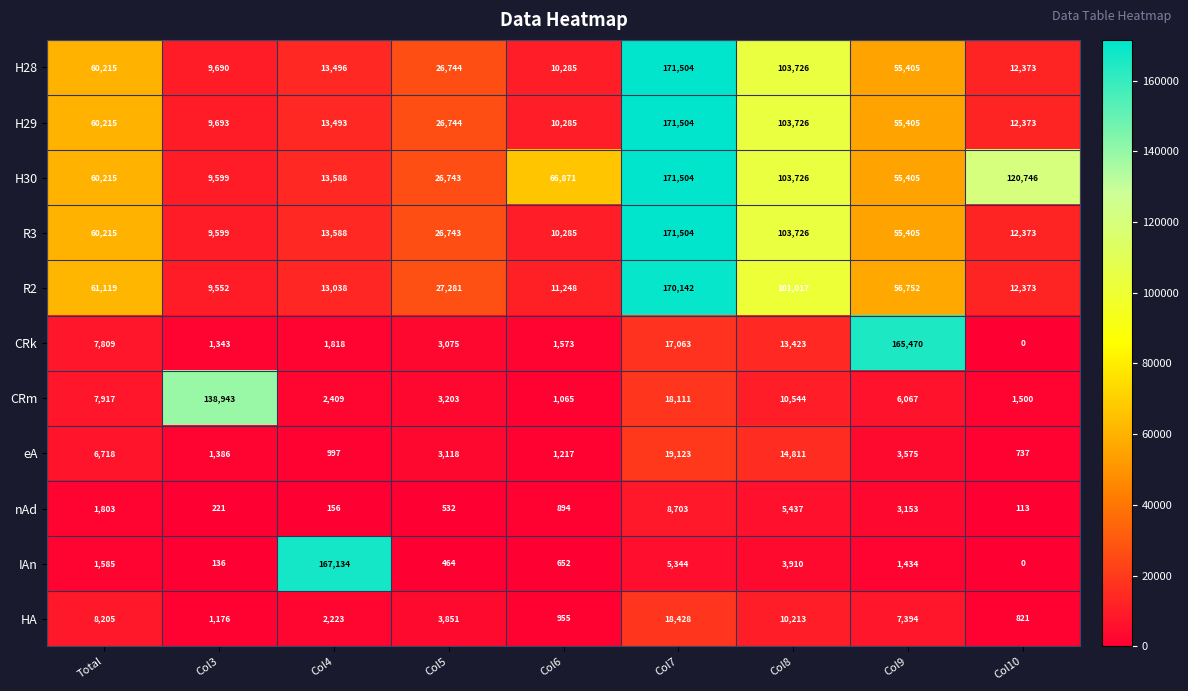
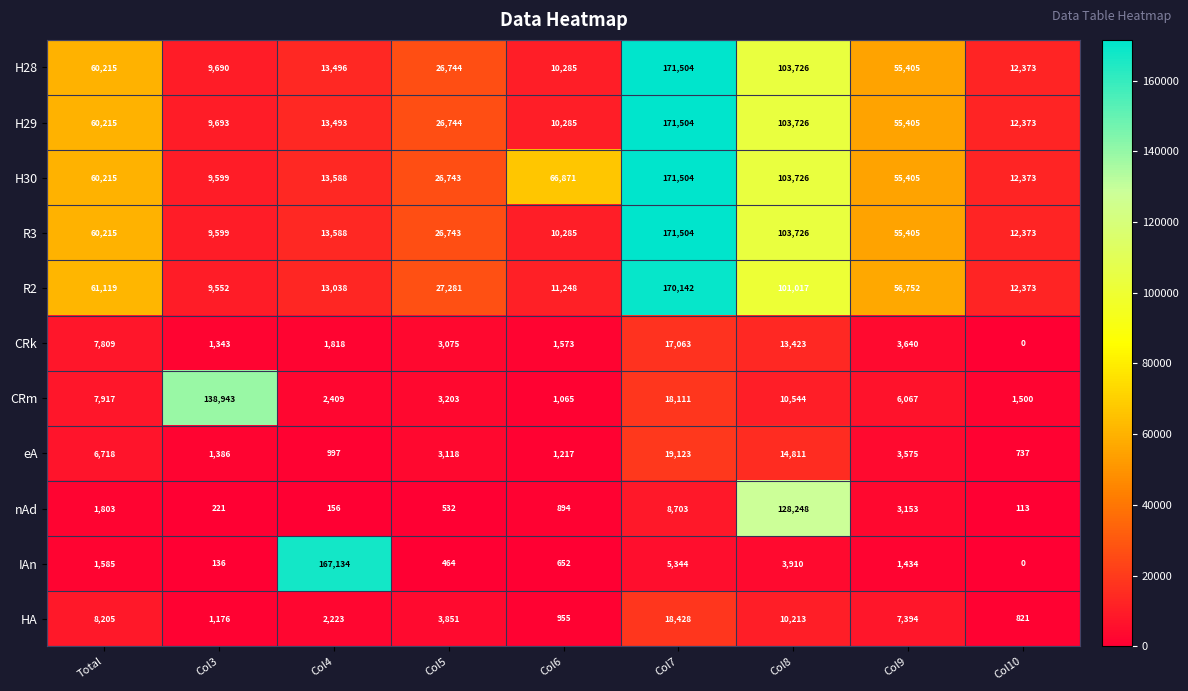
H30, Col10: 120,746 -> 12,373
CRk, Col9: 165,470 -> 3,640
nAd, Col8: 5,437 -> 128,248
